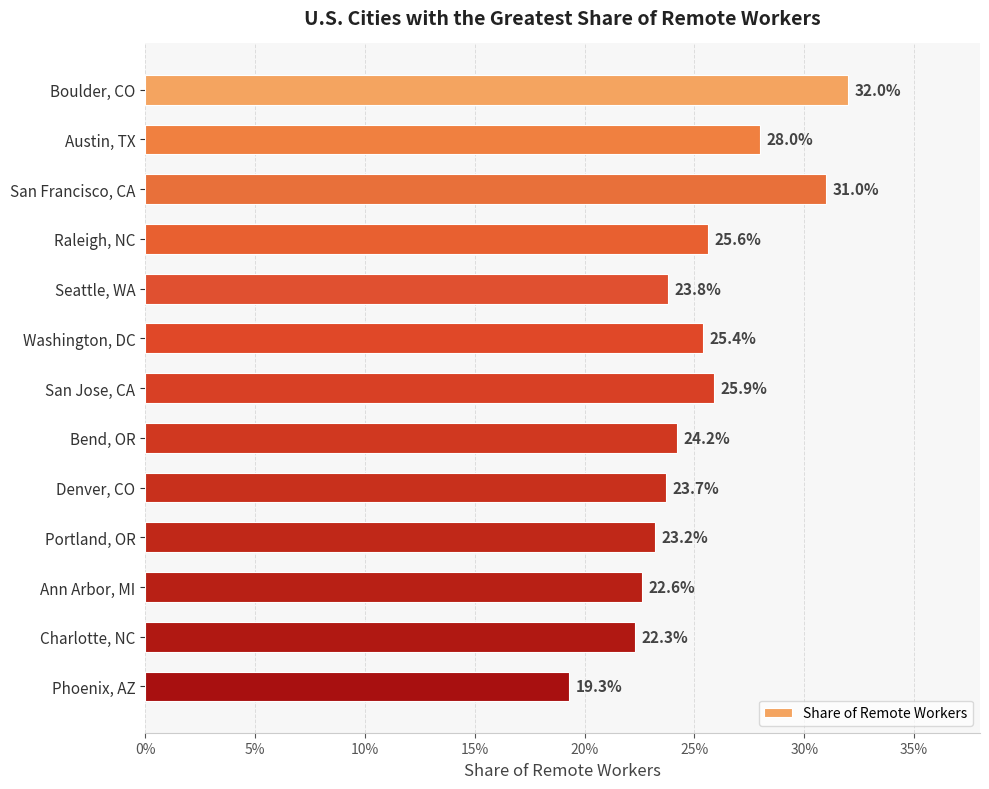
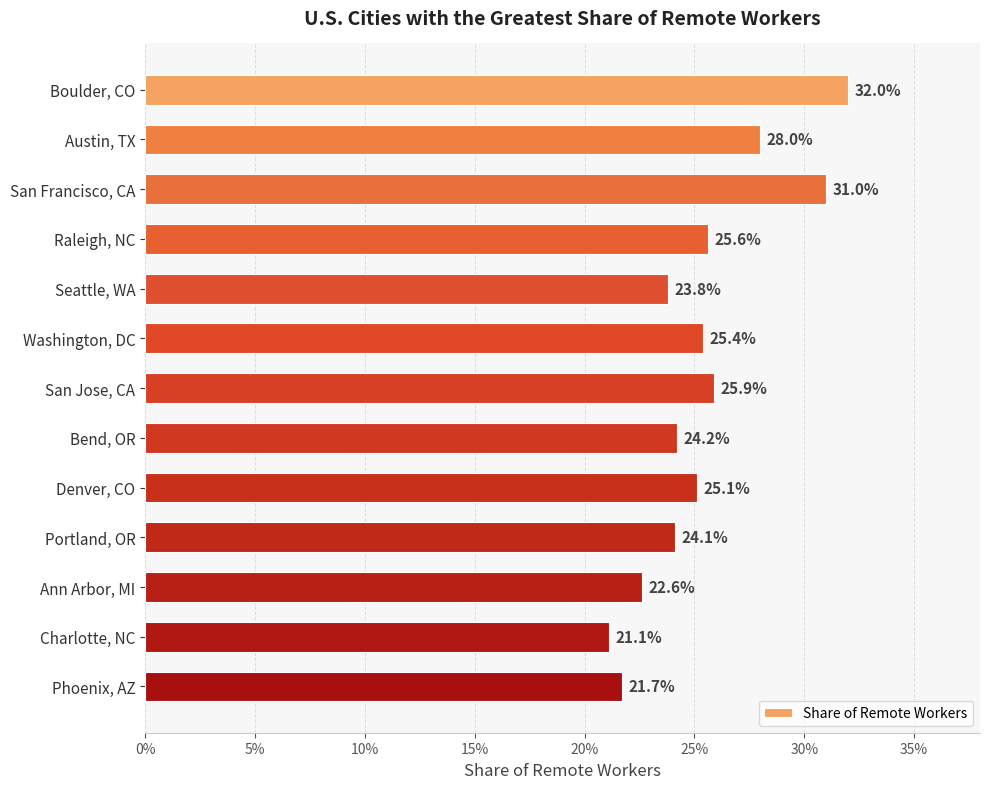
Denver, CO: 23.7% -> 25.1%
Portland, OR: 23.2% -> 24.1%
Charlotte, NC: 22.3% -> 21.1%
Phoenix, AZ: 19.3% -> 21.7%
